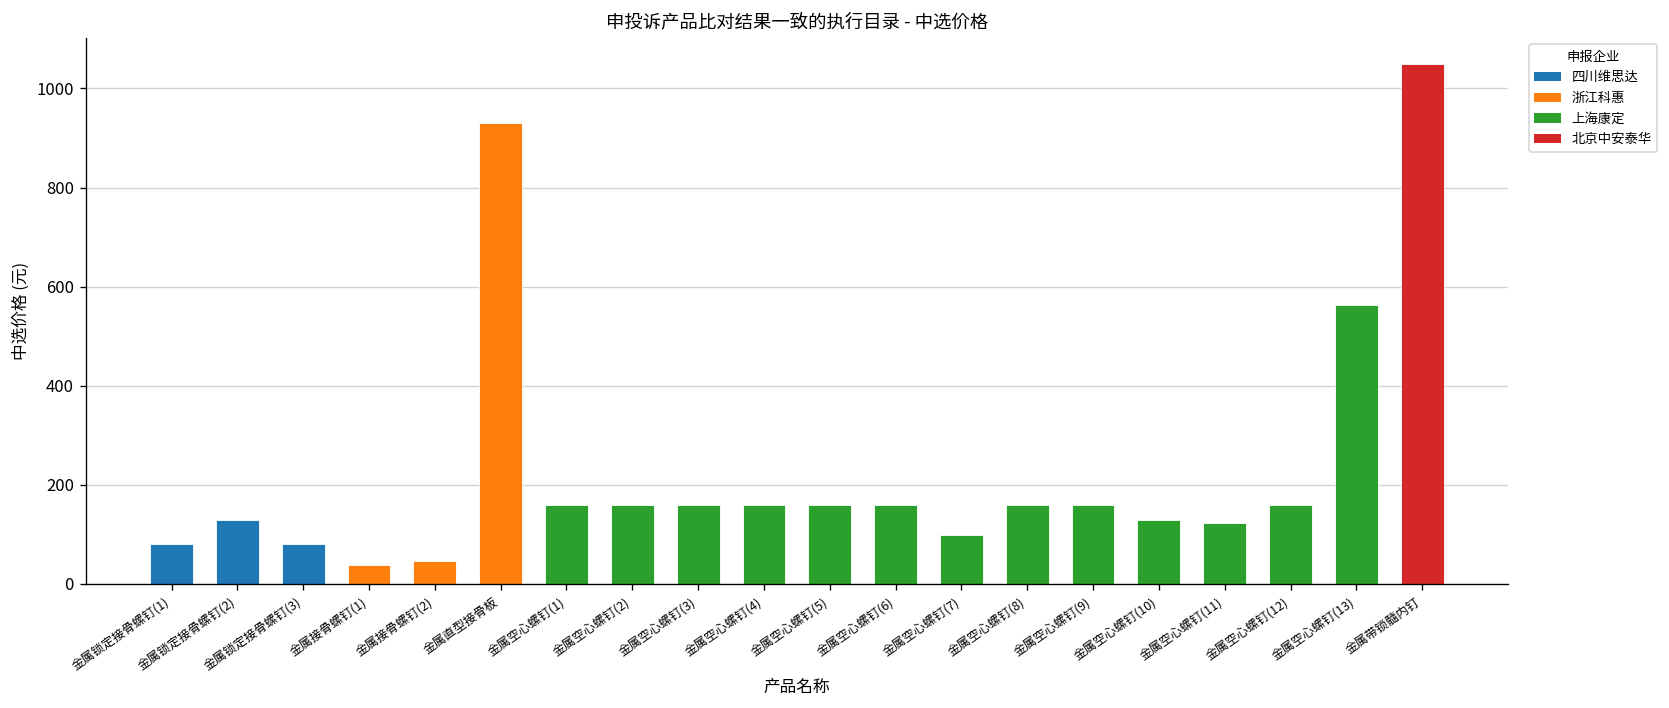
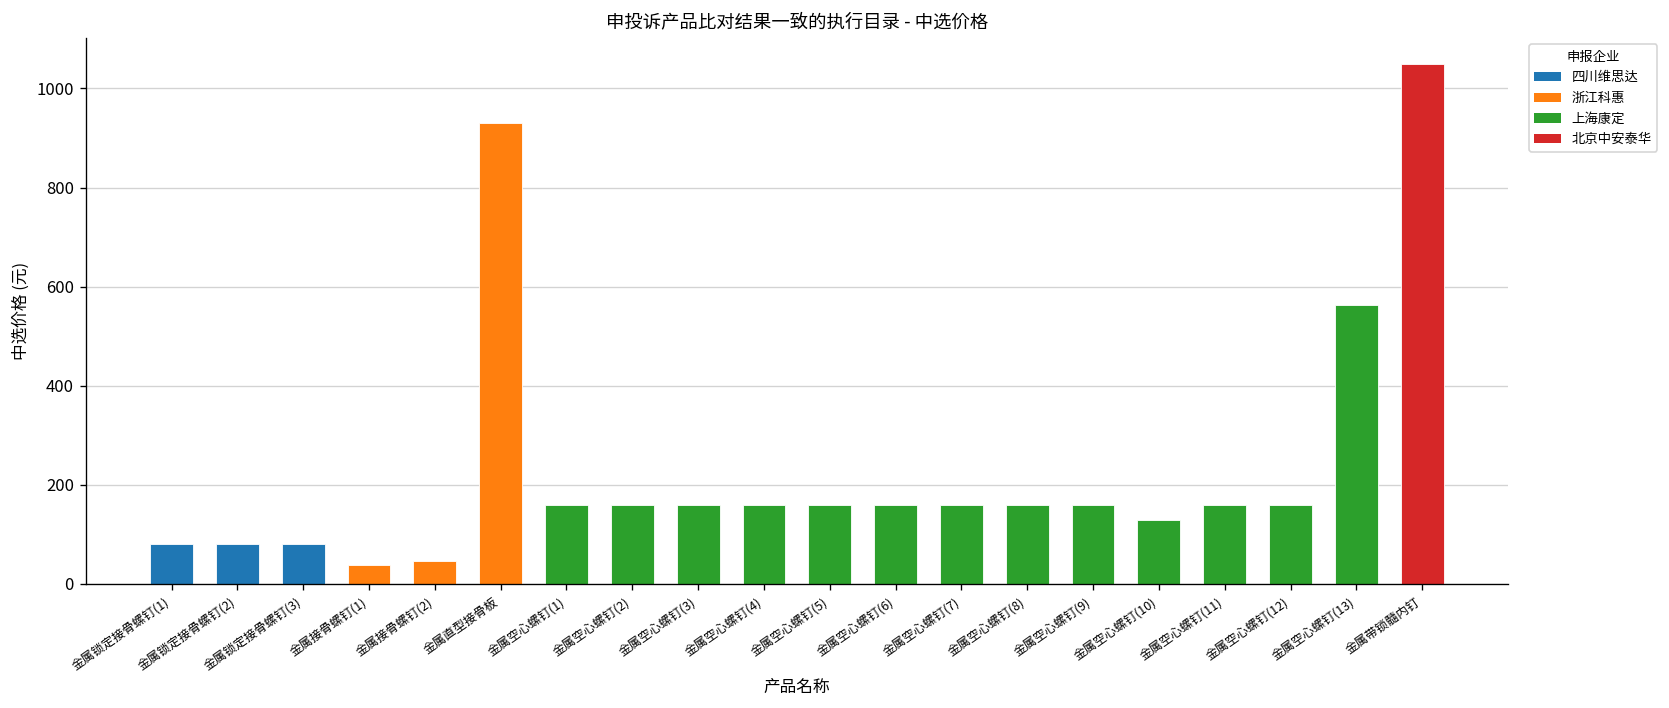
金属锁定接骨螺钉(2): 130 -> 80
金属空心螺钉(7): 100 -> 160
金属空心螺钉(11): 120 -> 160
